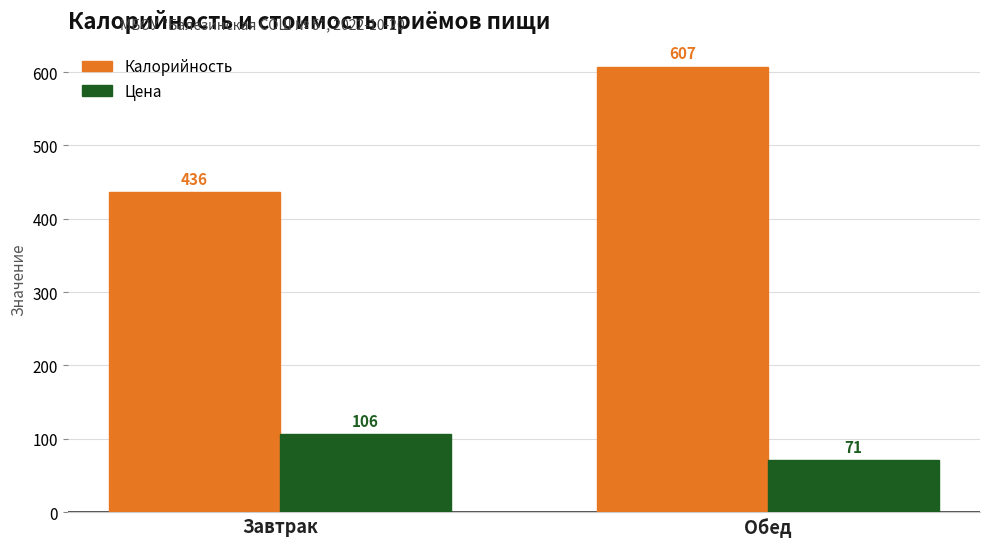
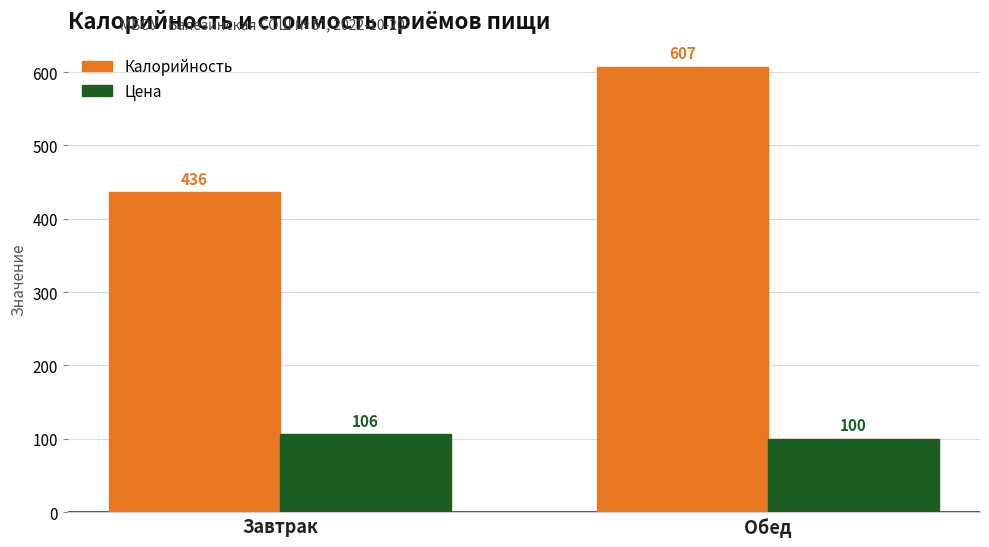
Цена, Обед: 71 -> 100
